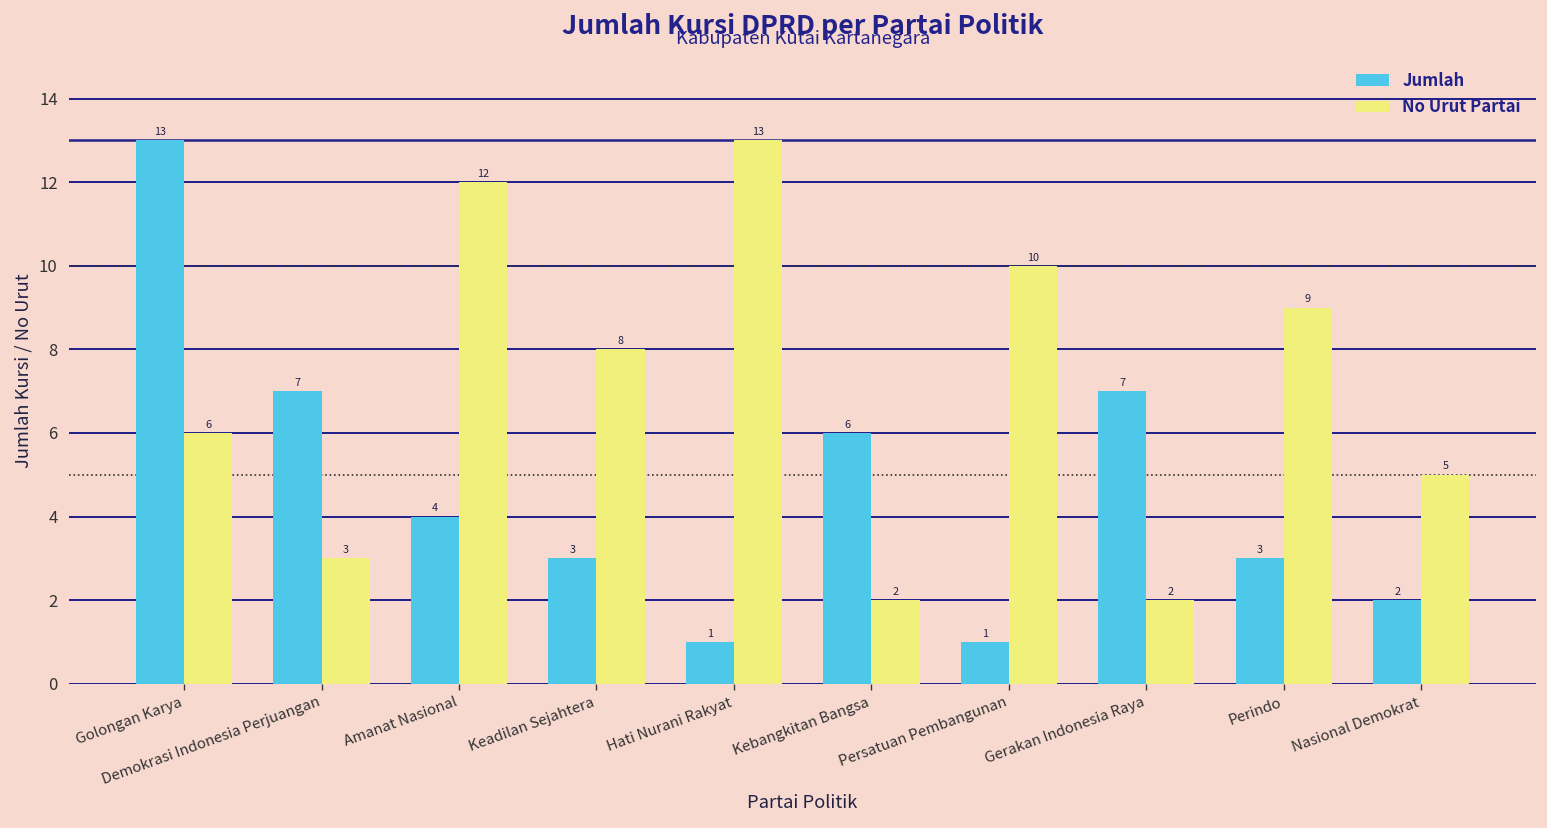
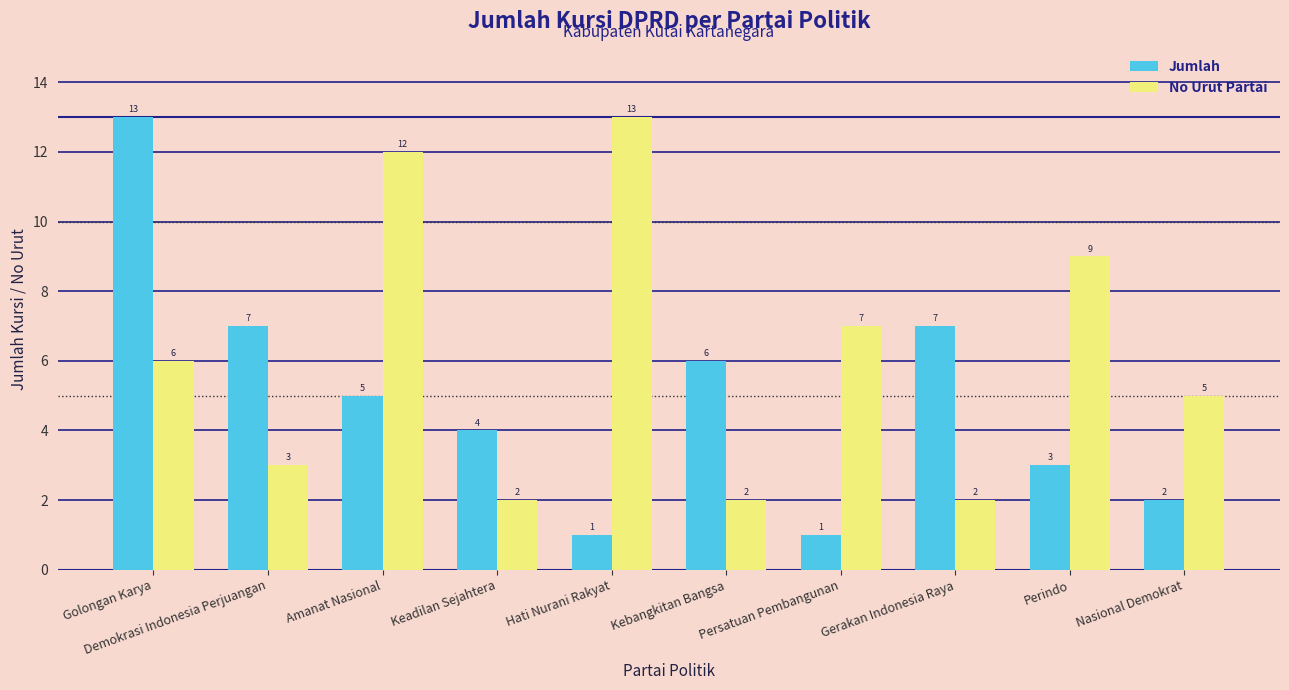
Jumlah, Amanat Nasional: 4 -> 5
Jumlah, Keadilan Sejahtera: 3 -> 4
No Urut Partai, Keadilan Sejahtera: 8 -> 2
No Urut Partai, Persatuan Pembangunan: 10 -> 7
